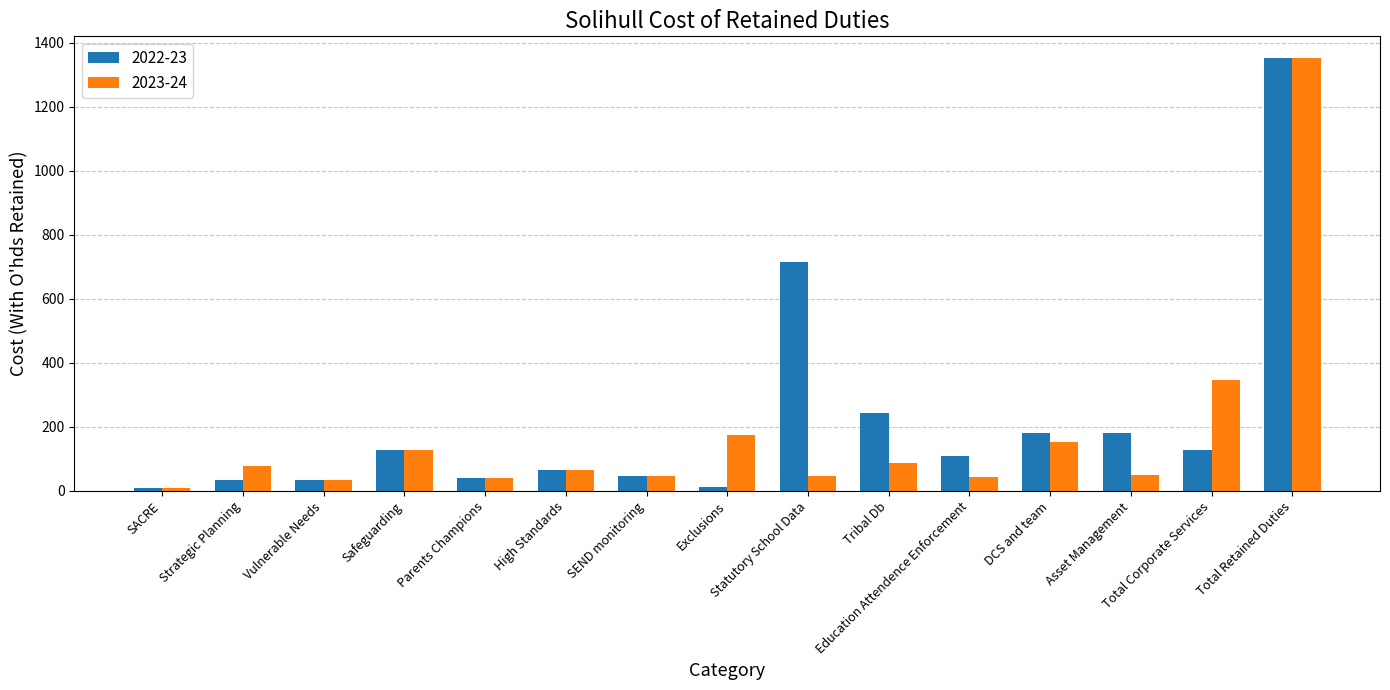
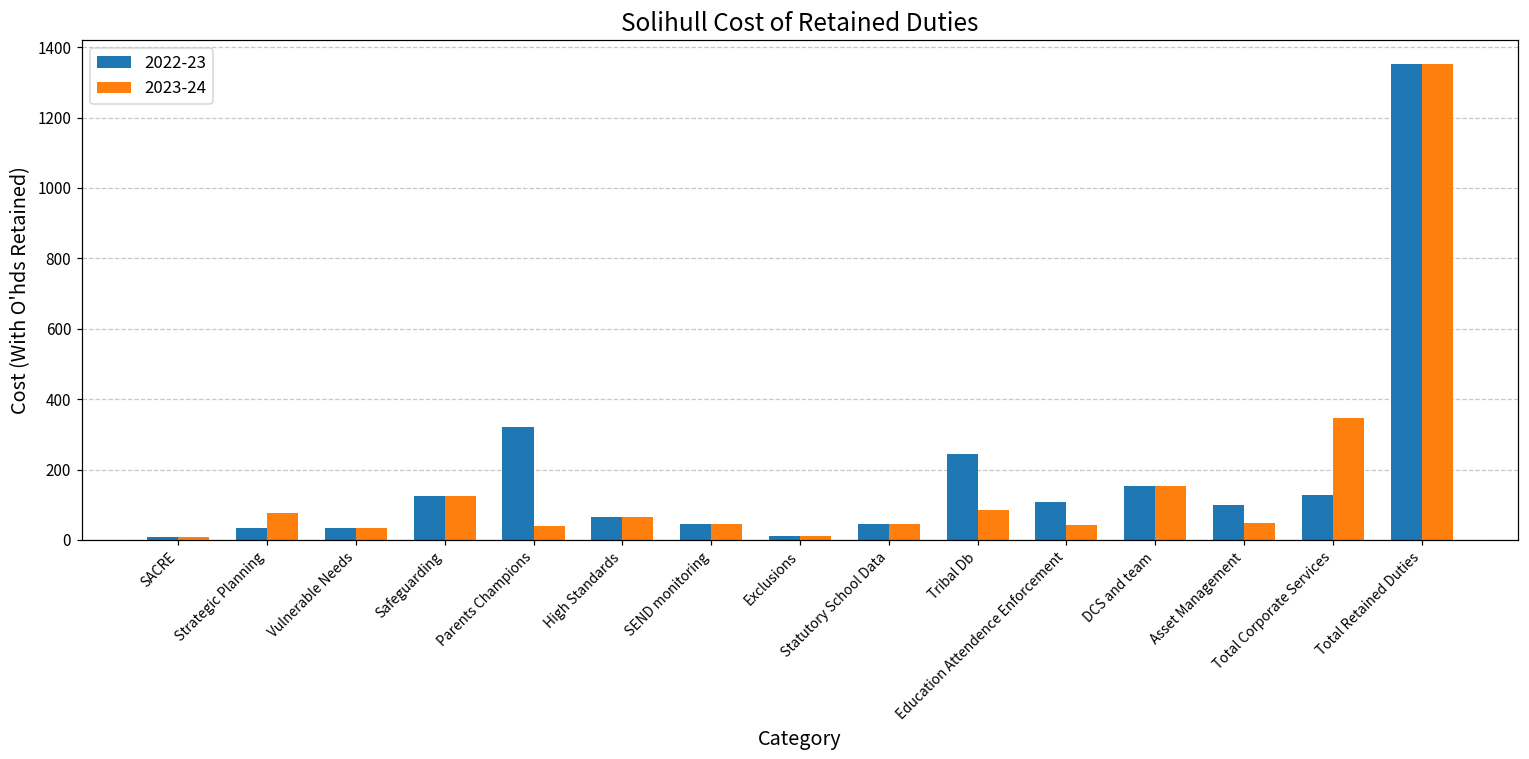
2022-23, Parents Champions: 40 -> 320
2023-24, Exclusions: 170 -> 10
2022-23, Statutory School Data: 720 -> 50
2022-23, DCS and team: 180 -> 150
2022-23, Asset Management: 180 -> 100
